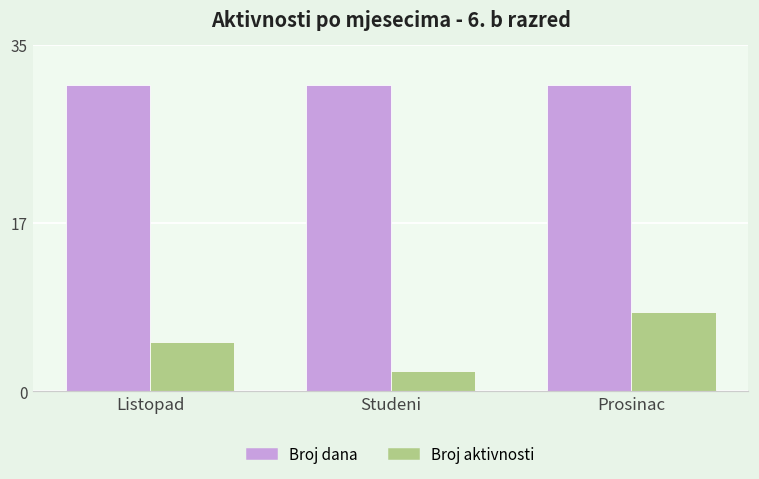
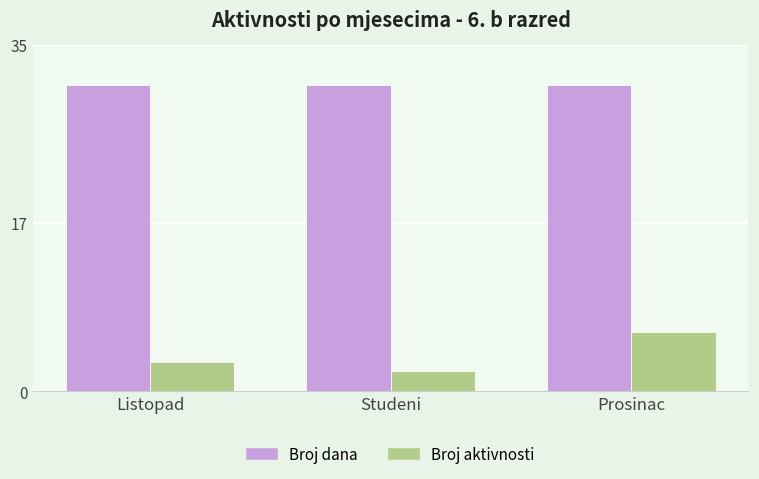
Broj aktivnosti, Listopad: 5 -> 3
Broj aktivnosti, Prosinac: 8 -> 6
